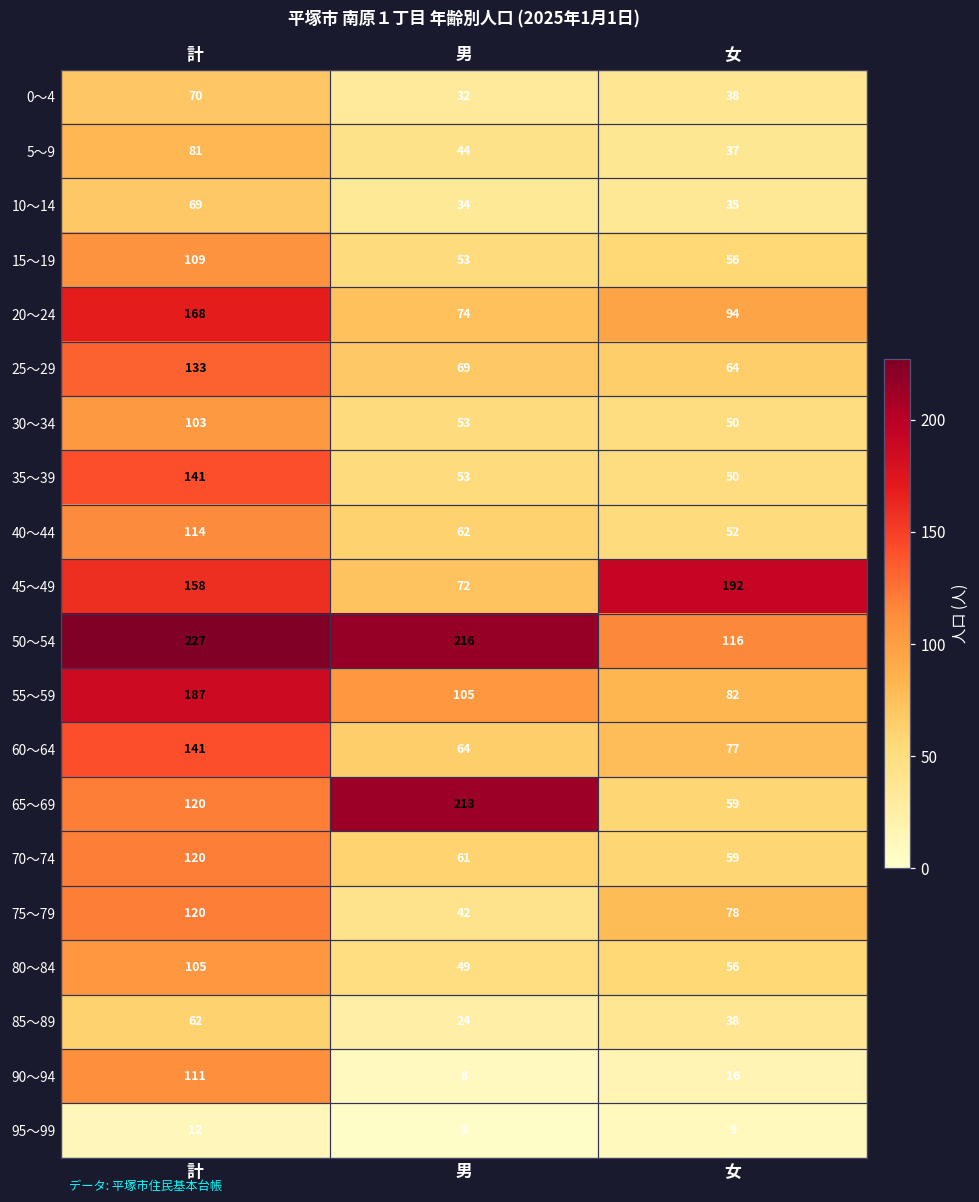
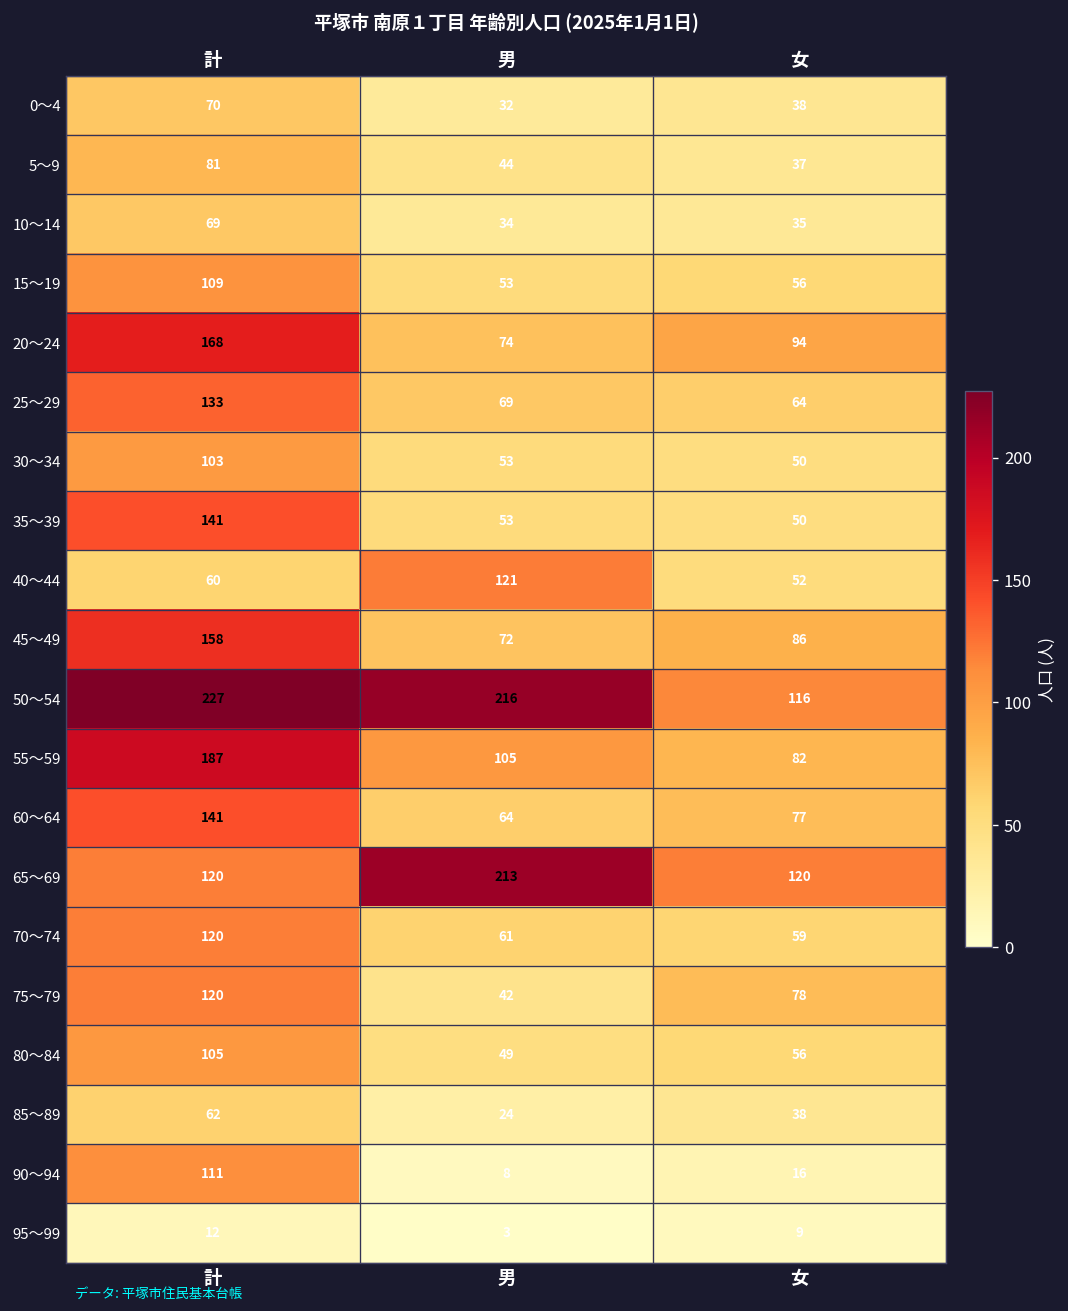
40～44, 計: 114 -> 60
40～44, 男: 62 -> 121
45～49, 女: 192 -> 86
65～69, 女: 59 -> 120
